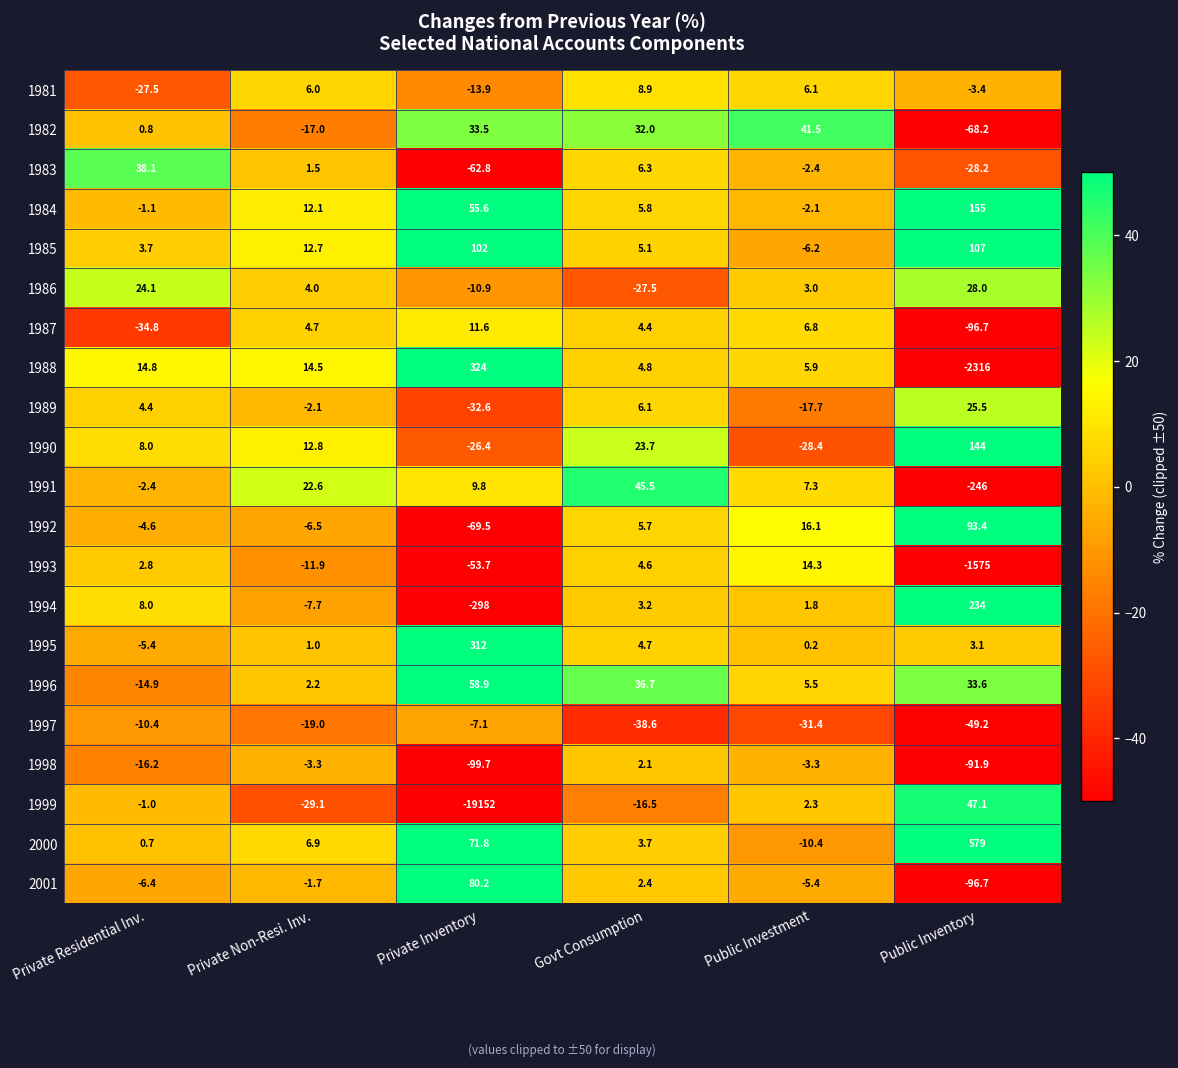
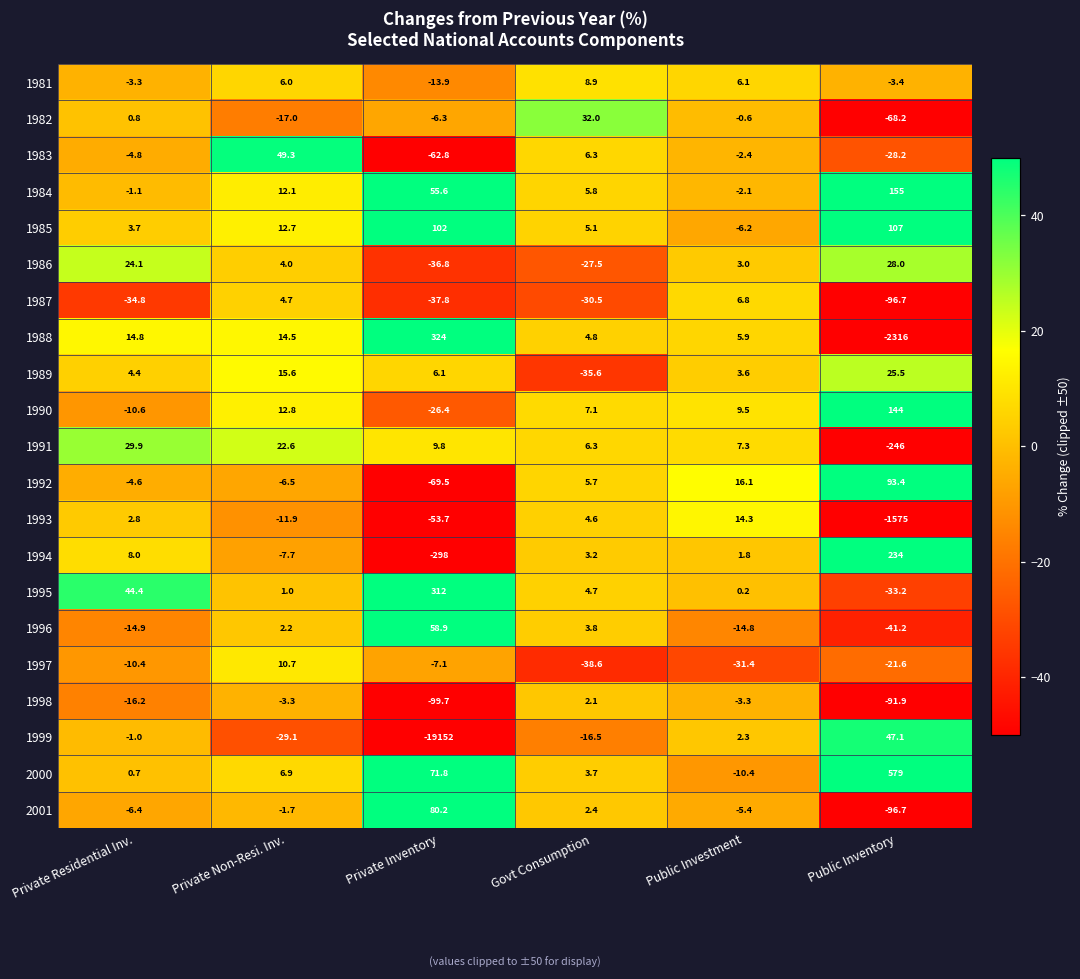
1981, Private Residential Inv.: -27.5 -> -3.3
1982, Private Inventory: 33.5 -> -6.3
1982, Public Investment: 41.5 -> -0.6
1983, Private Residential Inv.: 38.1 -> -4.8
1983, Private Non-Resi. Inv.: 1.5 -> 49.3
1986, Private Inventory: -10.9 -> -36.8
1987, Private Inventory: 11.6 -> -37.8
1987, Govt Consumption: 4.4 -> -30.5
1989, Private Non-Resi. Inv.: -2.1 -> 15.6
1989, Private Inventory: -32.6 -> 6.1
1989, Govt Consumption: 6.1 -> -35.6
1989, Public Investment: -17.7 -> 3.6
1990, Private Residential Inv.: 8.0 -> -10.6
1990, Govt Consumption: 23.7 -> 7.1
1990, Public Investment: -28.4 -> 9.5
1991, Private Residential Inv.: -2.4 -> 29.9
1991, Govt Consumption: 45.5 -> 6.3
1995, Private Residential Inv.: -5.4 -> 44.4
1995, Public Inventory: 3.1 -> -33.2
1996, Govt Consumption: 36.7 -> 3.8
1996, Public Investment: 5.5 -> -14.8
1996, Public Inventory: 33.6 -> -41.2
1997, Private Non-Resi. Inv.: -19.0 -> 10.7
1997, Public Inventory: -49.2 -> -21.6
